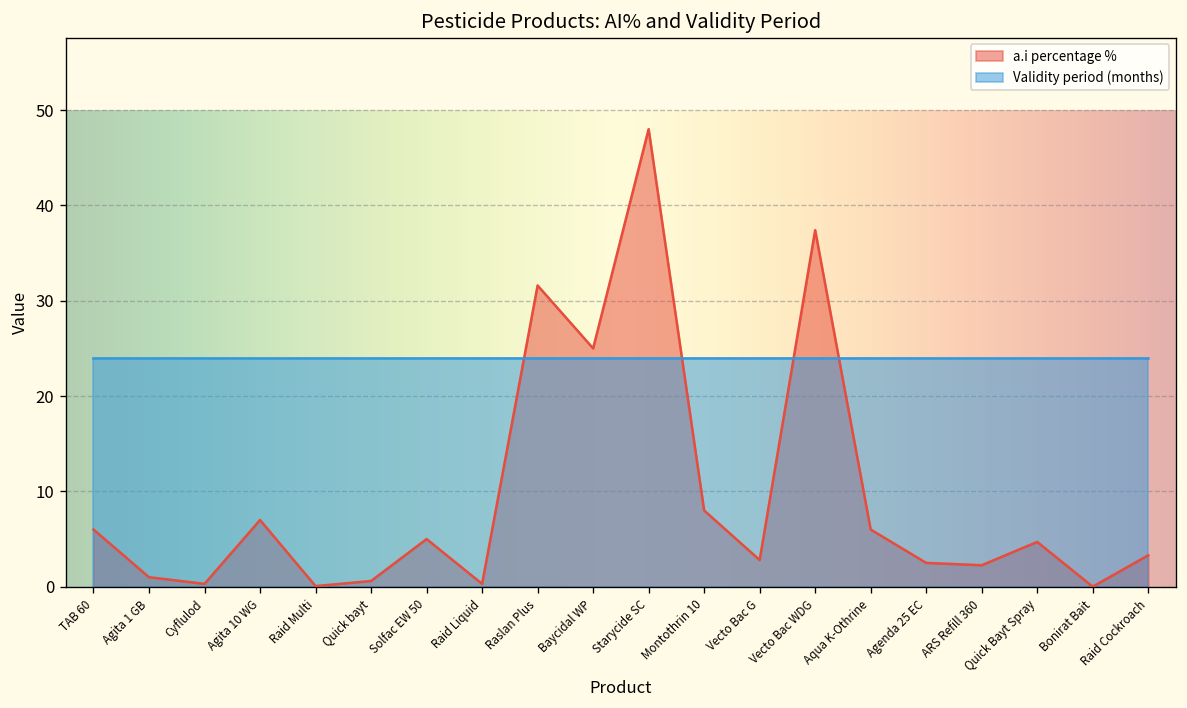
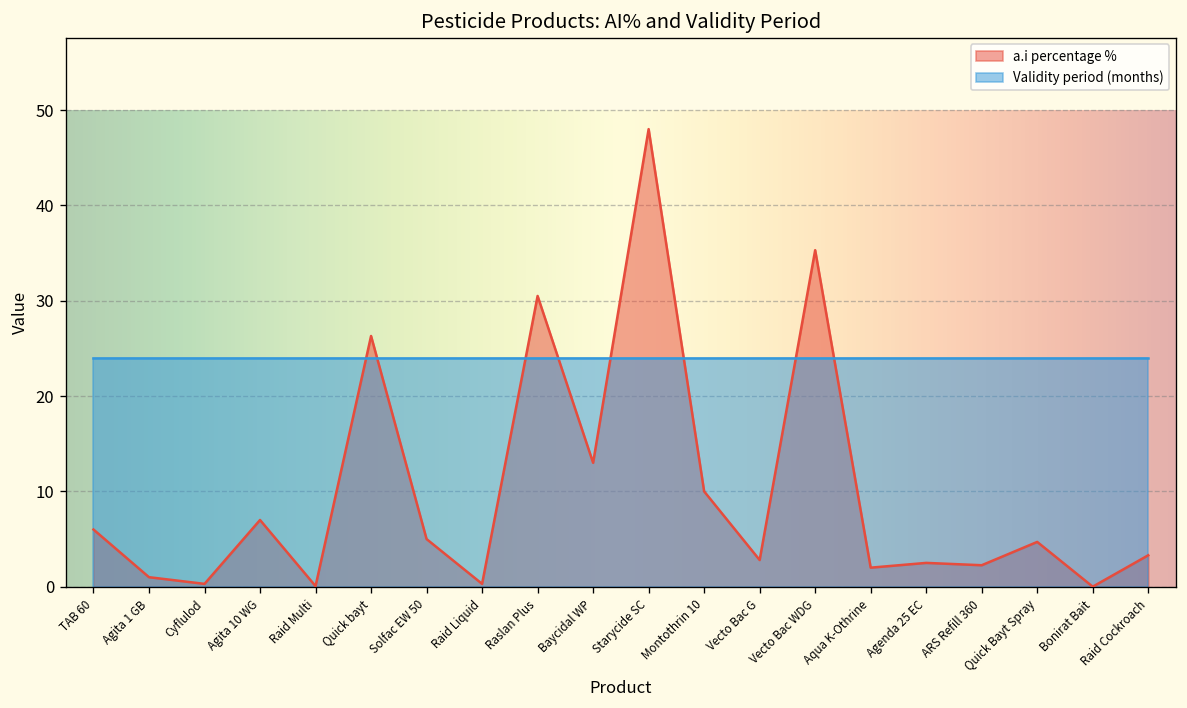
a.i percentage %, Quick bayt: 1 -> 26
a.i percentage %, Raslan Plus: 32 -> 31
a.i percentage %, Baycidal WP: 25 -> 13
a.i percentage %, Montothrin 10: 8 -> 10
a.i percentage %, Vecto Bac WDG: 37 -> 35
a.i percentage %, Aqua K-Othrine: 6 -> 2
